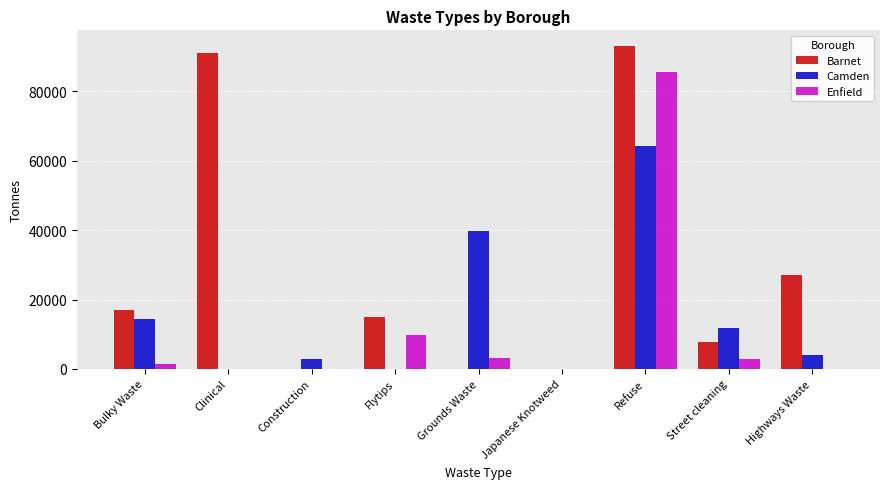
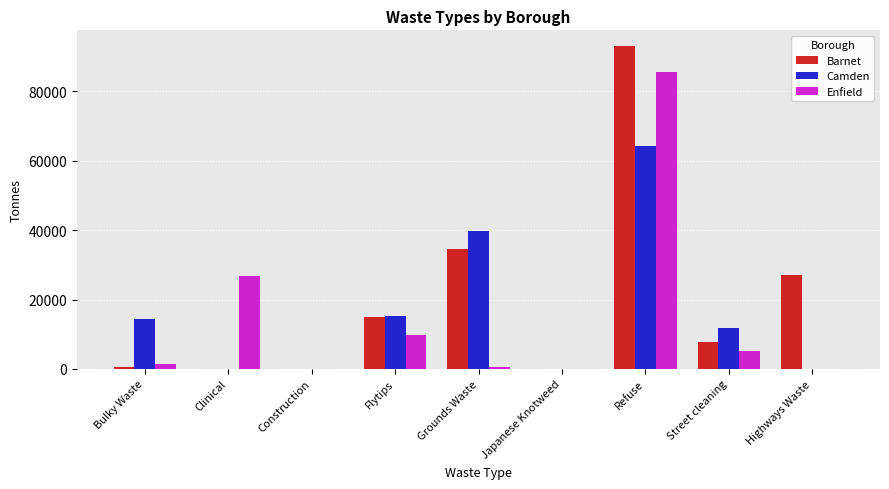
Barnet, Bulky Waste: 17000 -> 1000
Barnet, Clinical: 91000 -> 0
Enfield, Clinical: 0 -> 27000
Camden, Construction: 3000 -> 0
Camden, Flytips: 0 -> 15000
Barnet, Grounds Waste: 0 -> 34000
Enfield, Grounds Waste: 3000 -> 1000
Enfield, Street cleaning: 3000 -> 5000
Camden, Highways Waste: 4000 -> 0
